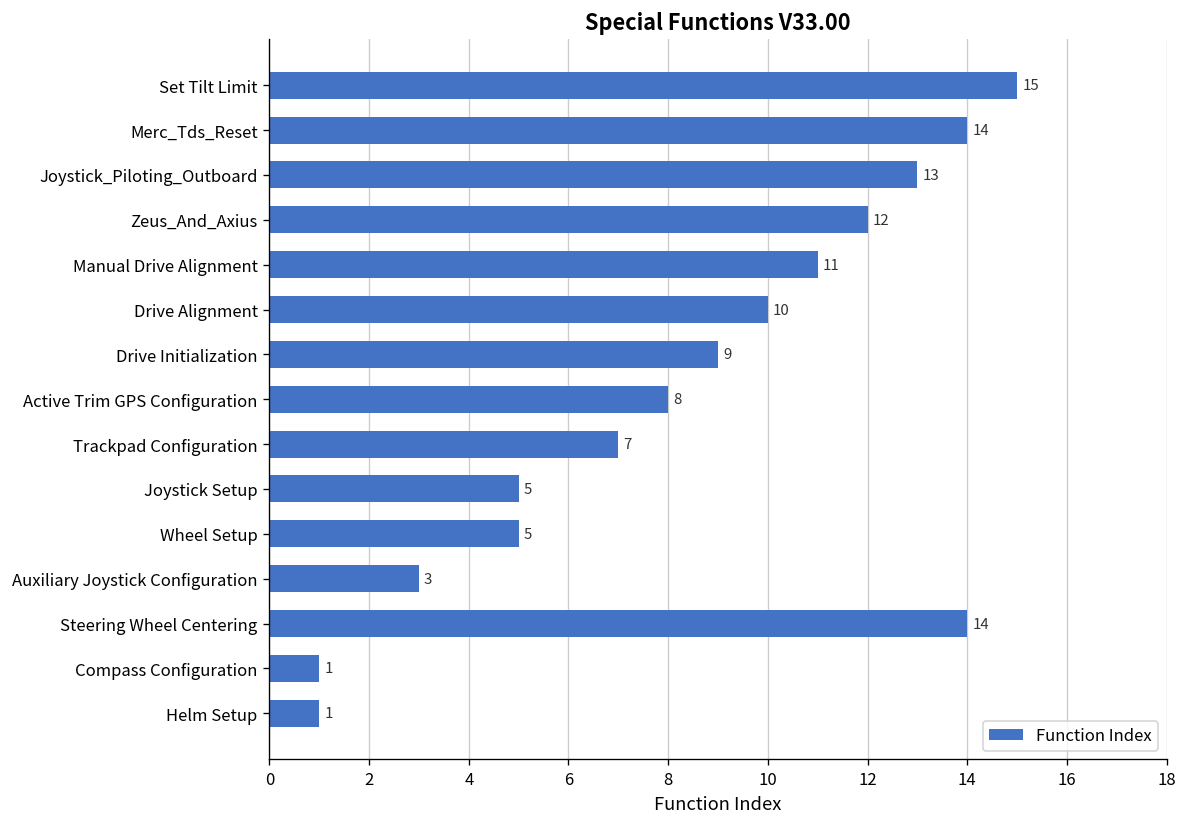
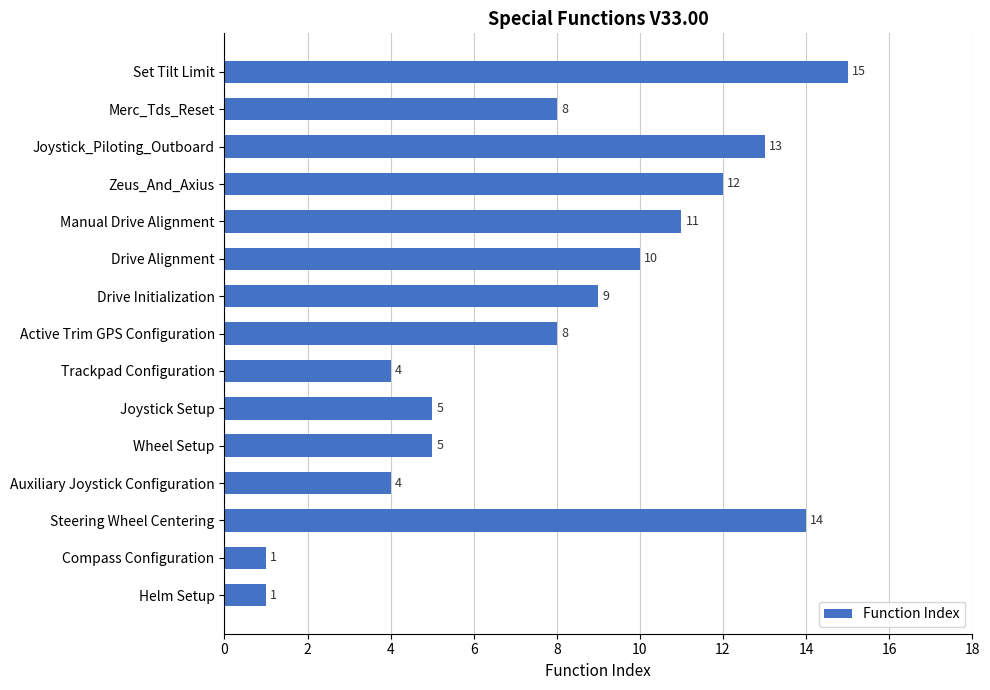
Merc_Tds_Reset: 14 -> 8
Trackpad Configuration: 7 -> 4
Auxiliary Joystick Configuration: 3 -> 4
